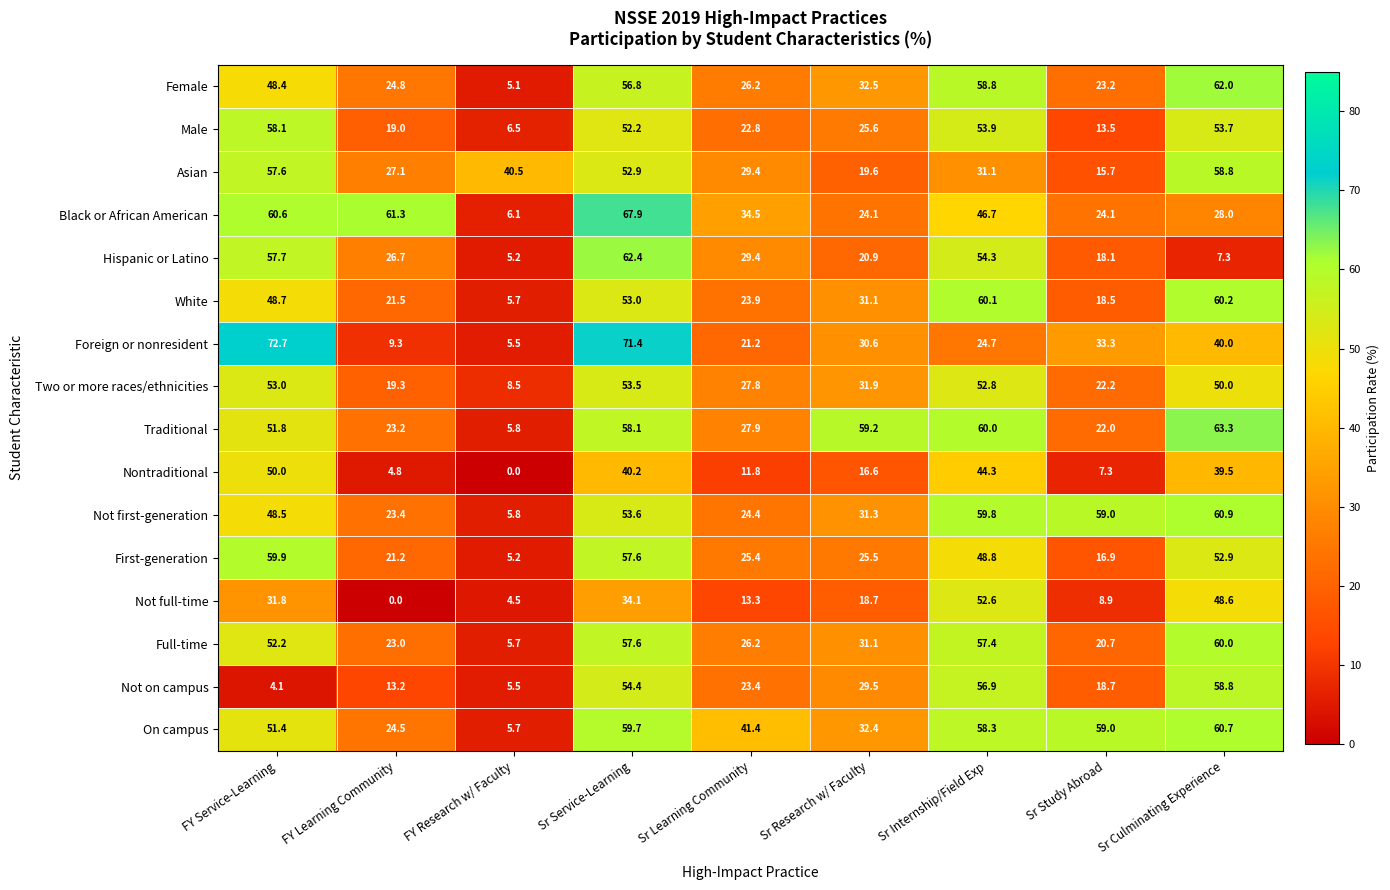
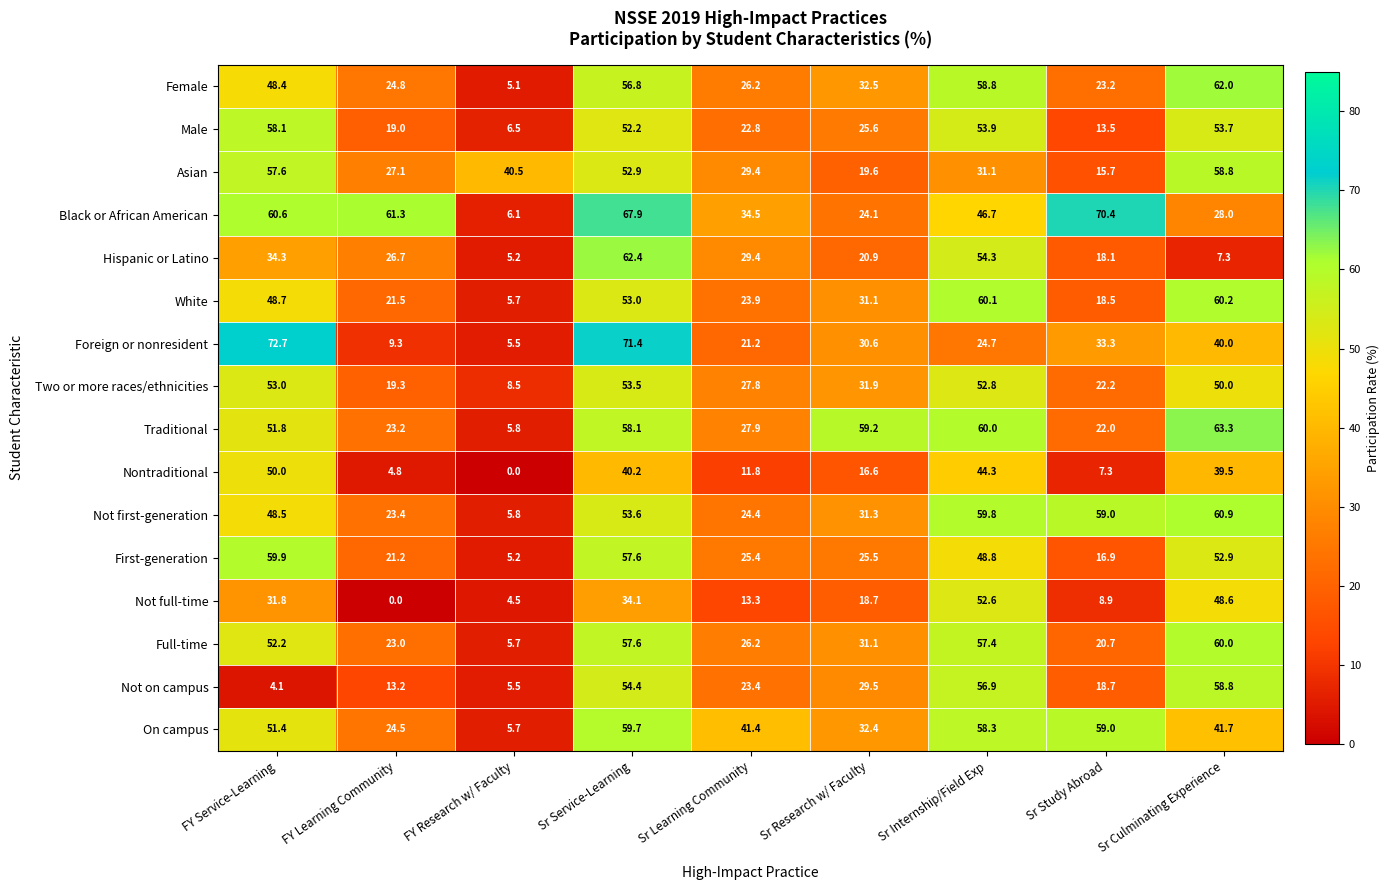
Black or African American, Sr Study Abroad: 24.1 -> 70.4
Hispanic or Latino, FY Service-Learning: 57.7 -> 34.3
On campus, Sr Culminating Experience: 60.7 -> 41.7
